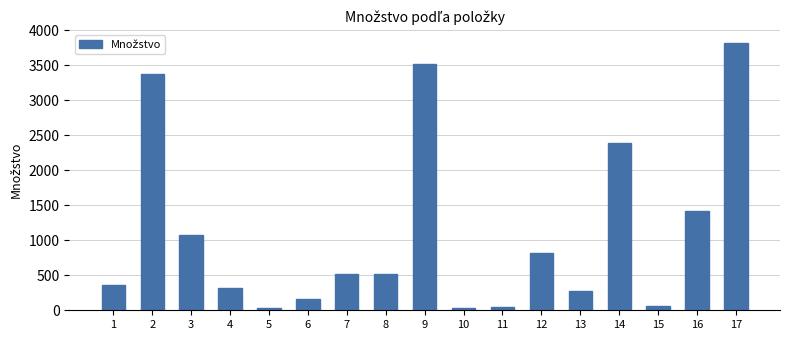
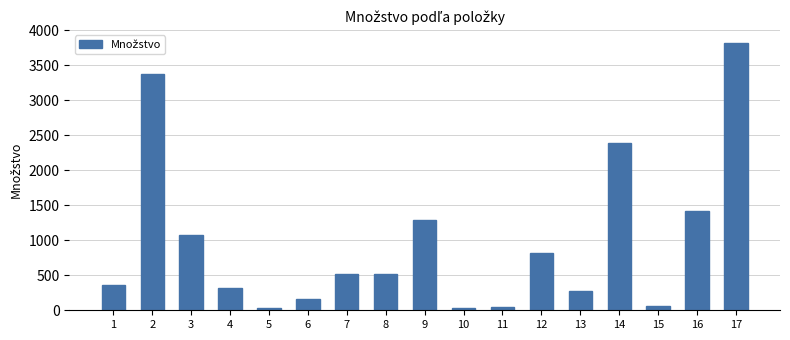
9: 3500 -> 1300
